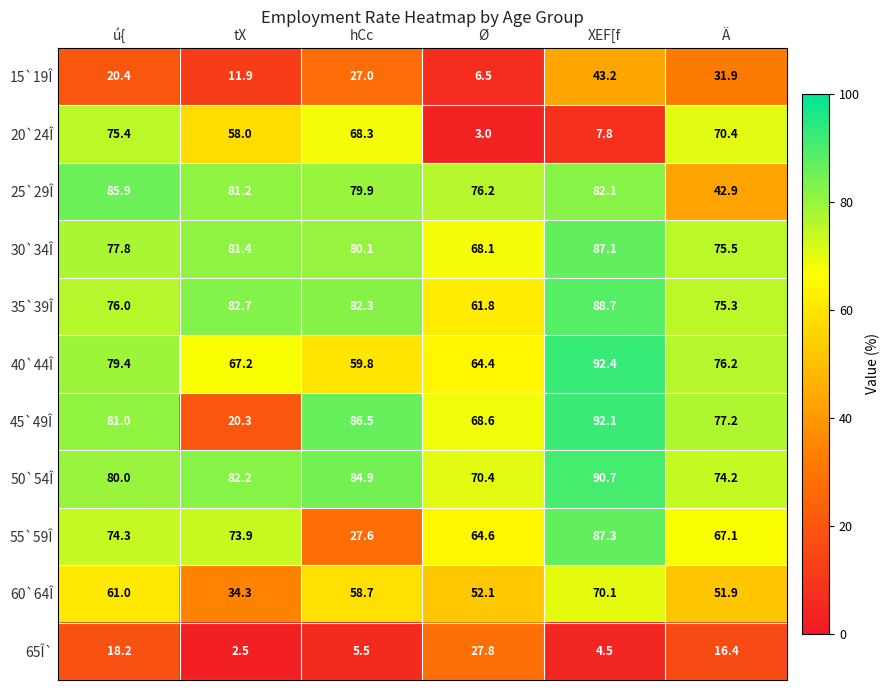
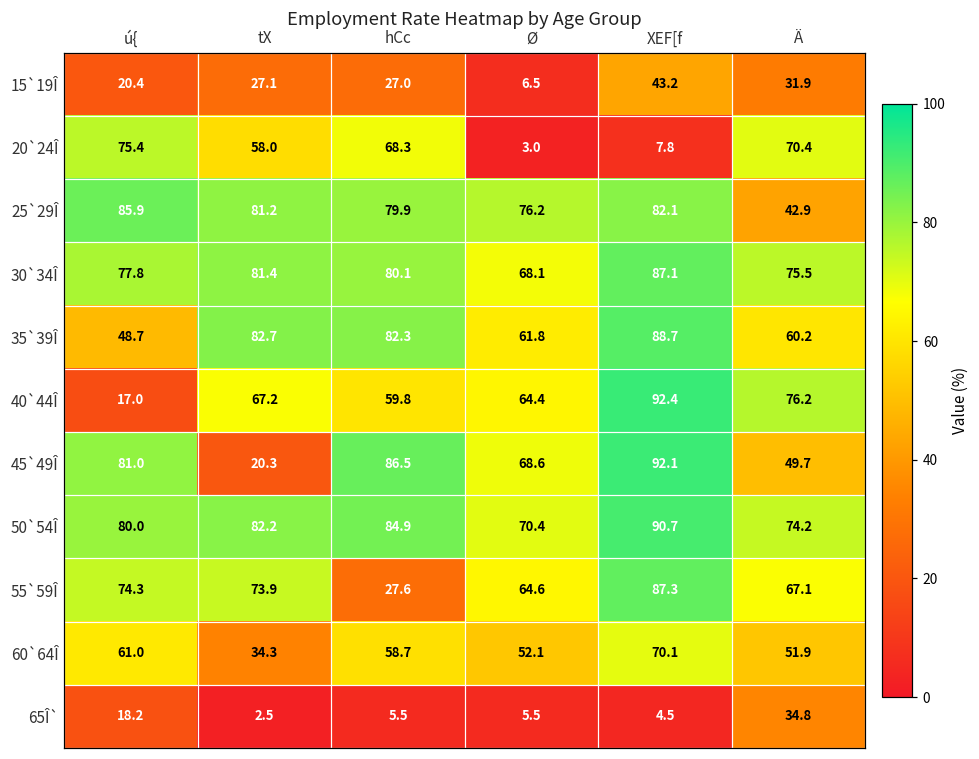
15`19Î, tX: 11.9 -> 27.1
35`39Î, ú{: 76.0 -> 48.7
35`39Î, Ä: 75.3 -> 60.2
40`44Î, ú{: 79.4 -> 17.0
45`49Î, Ä: 77.2 -> 49.7
65Î`, Ø: 27.8 -> 5.5
65Î`, Ä: 16.4 -> 34.8
